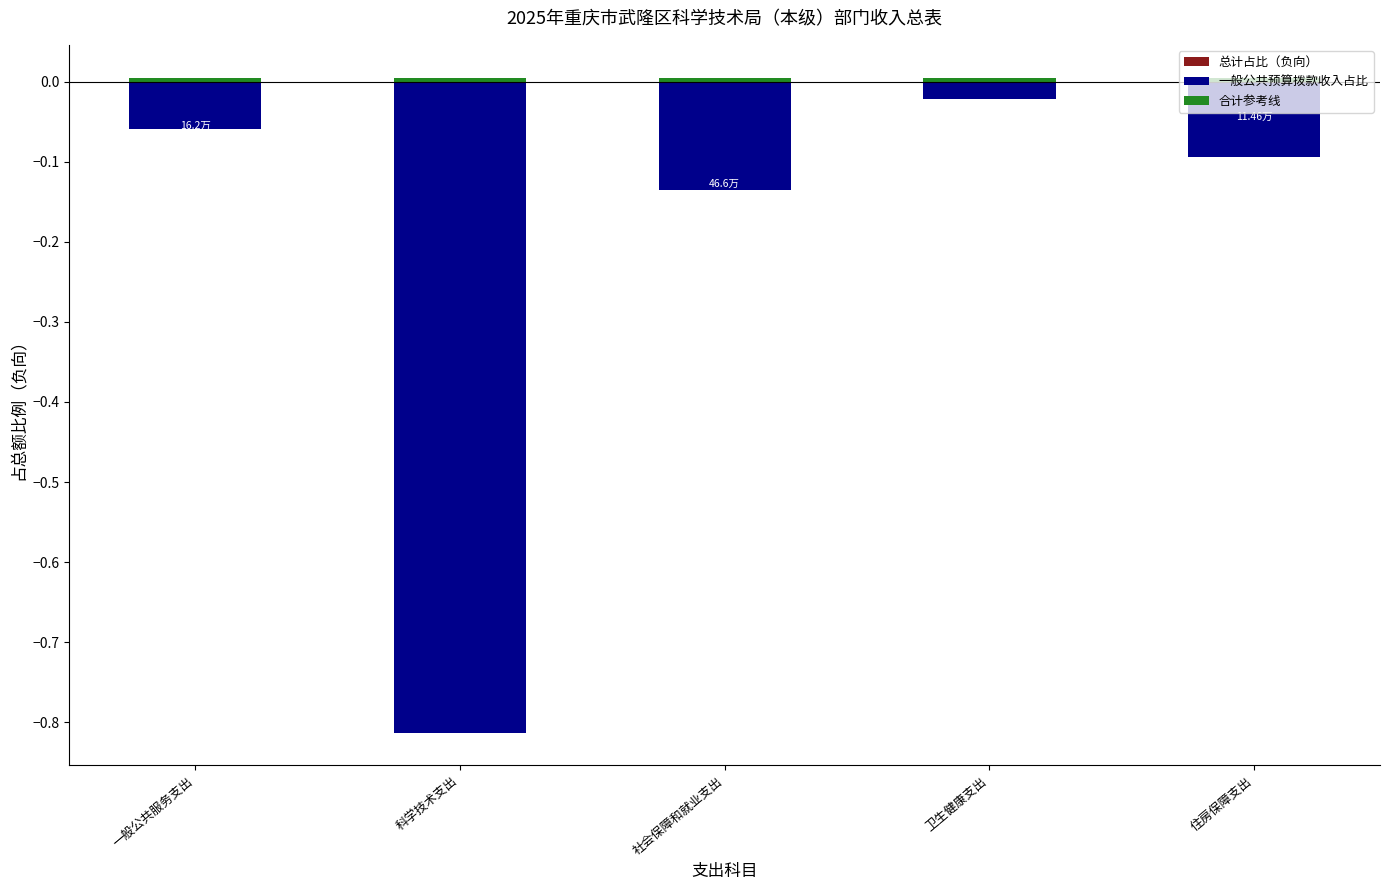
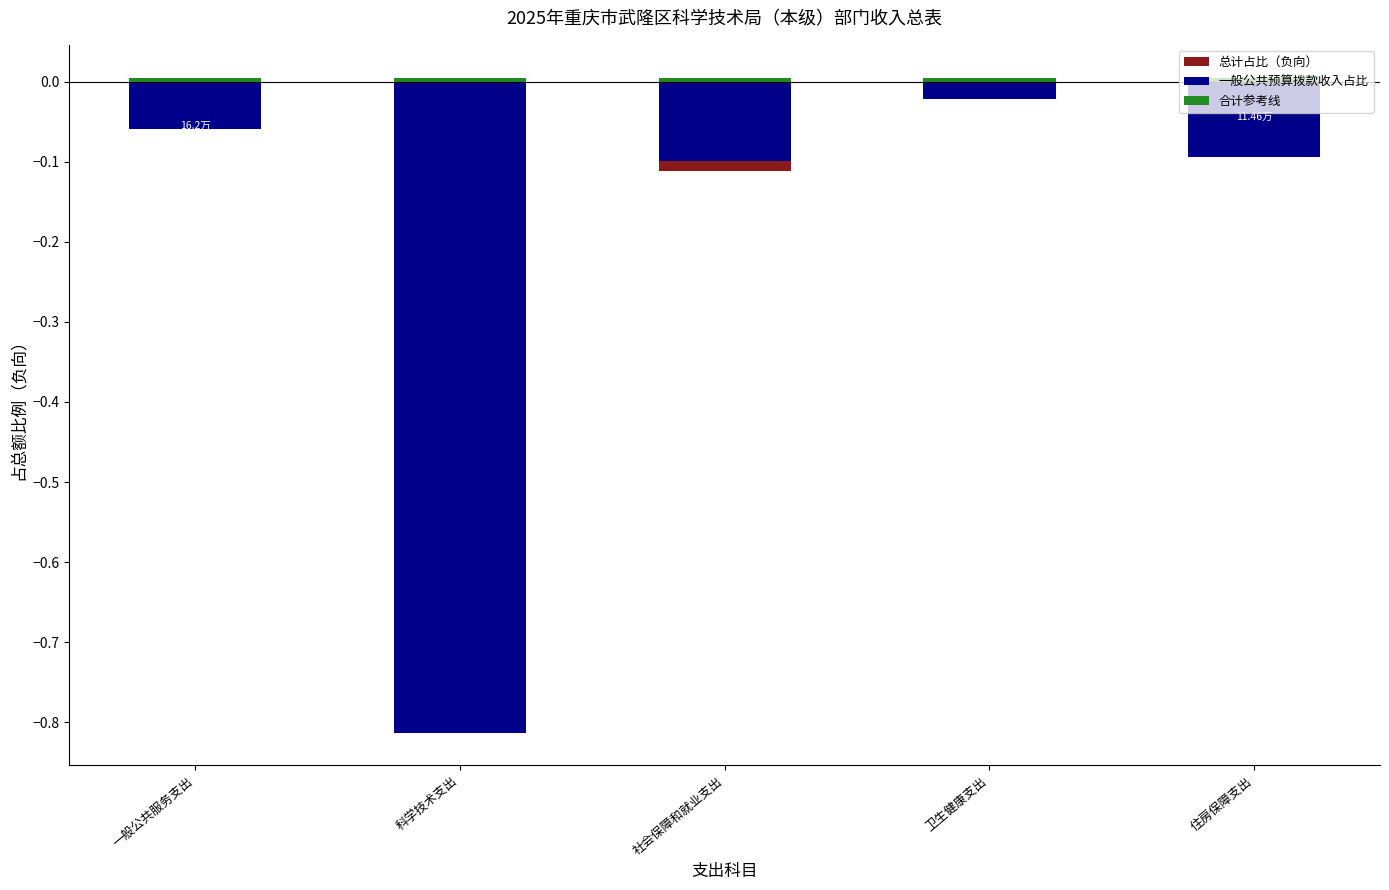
一般公共预算拨款收入占比, 社会保障和就业支出: -0.14 -> -0.10
